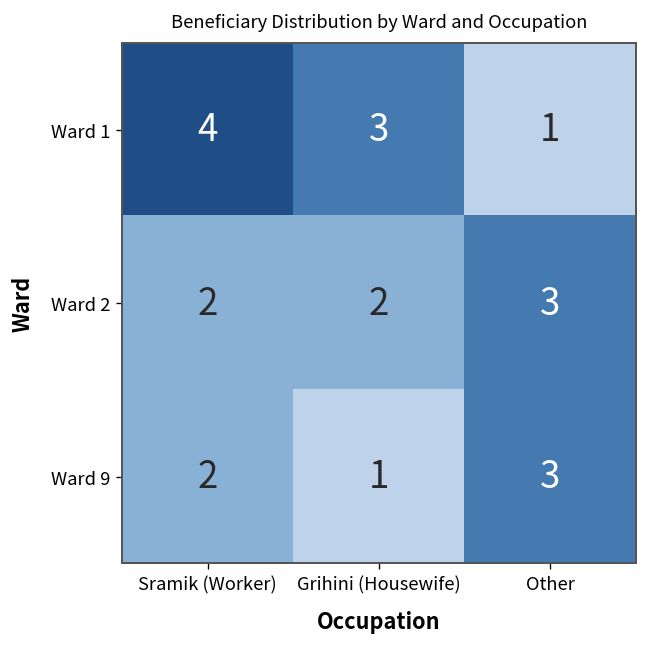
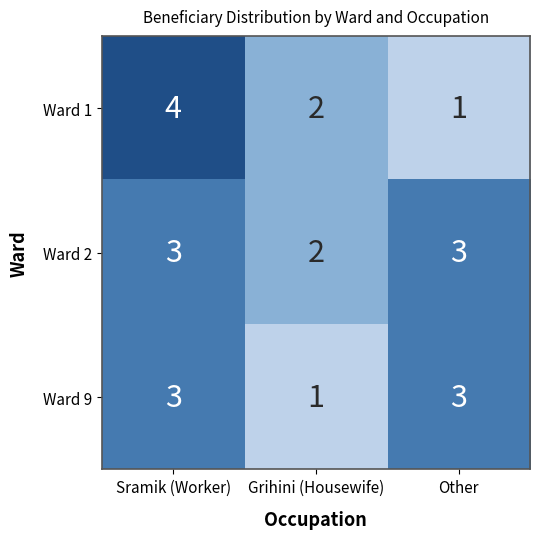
Ward 1, Grihini (Housewife): 3 -> 2
Ward 2, Sramik (Worker): 2 -> 3
Ward 9, Sramik (Worker): 2 -> 3
